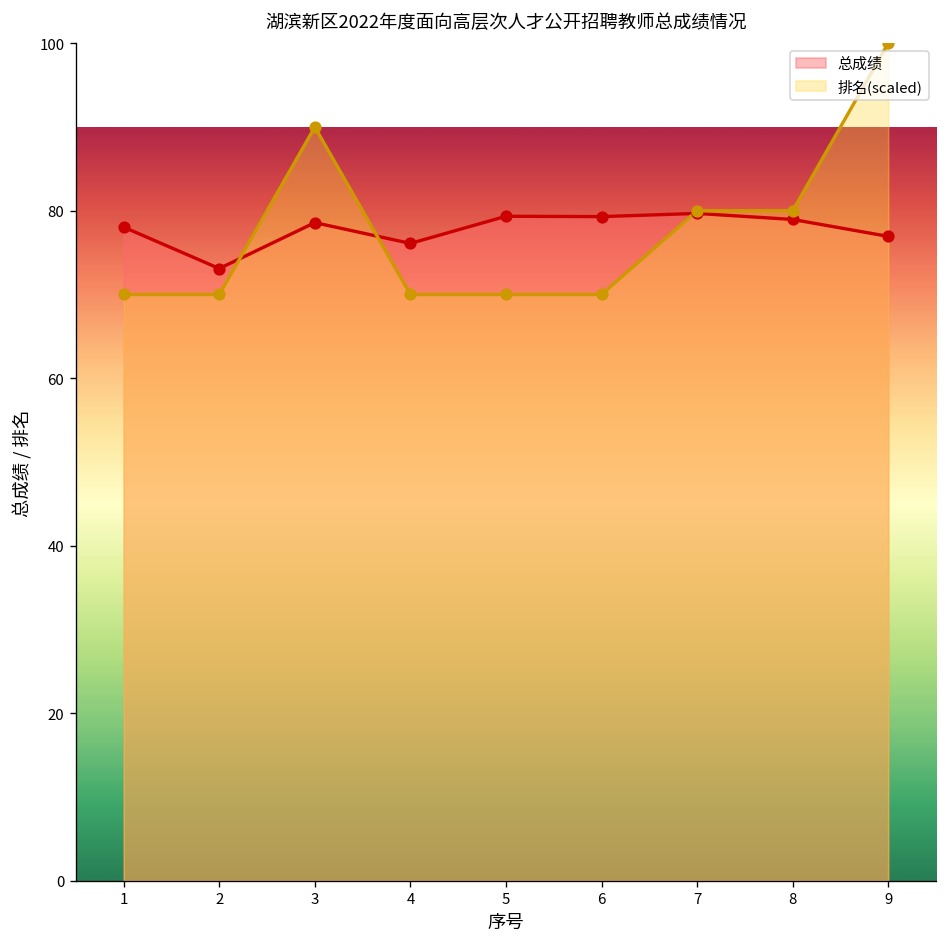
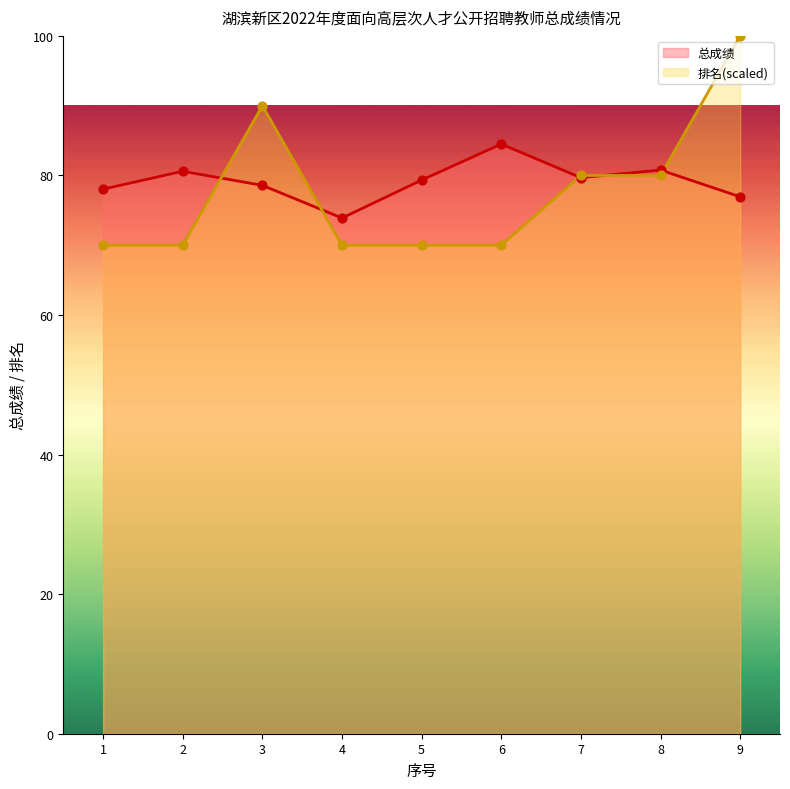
总成绩, 2: 73 -> 81
总成绩, 4: 76 -> 74
总成绩, 6: 79 -> 85
总成绩, 8: 79 -> 81
